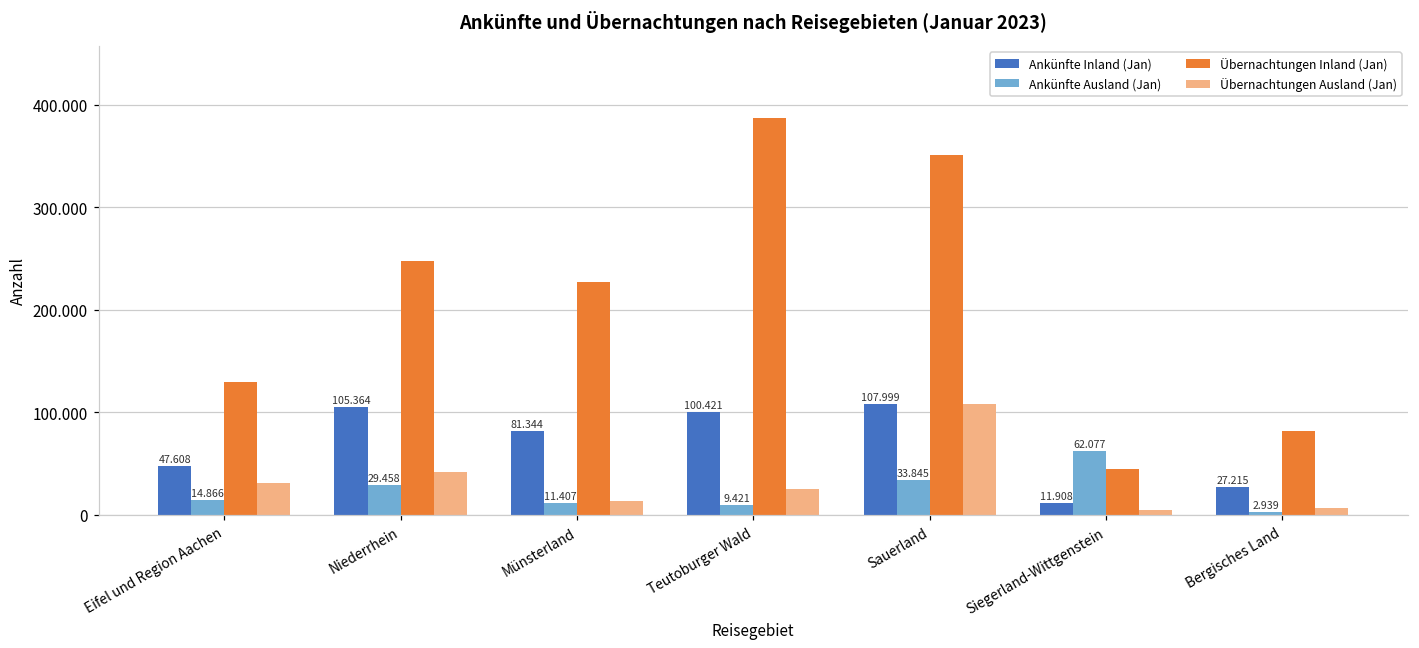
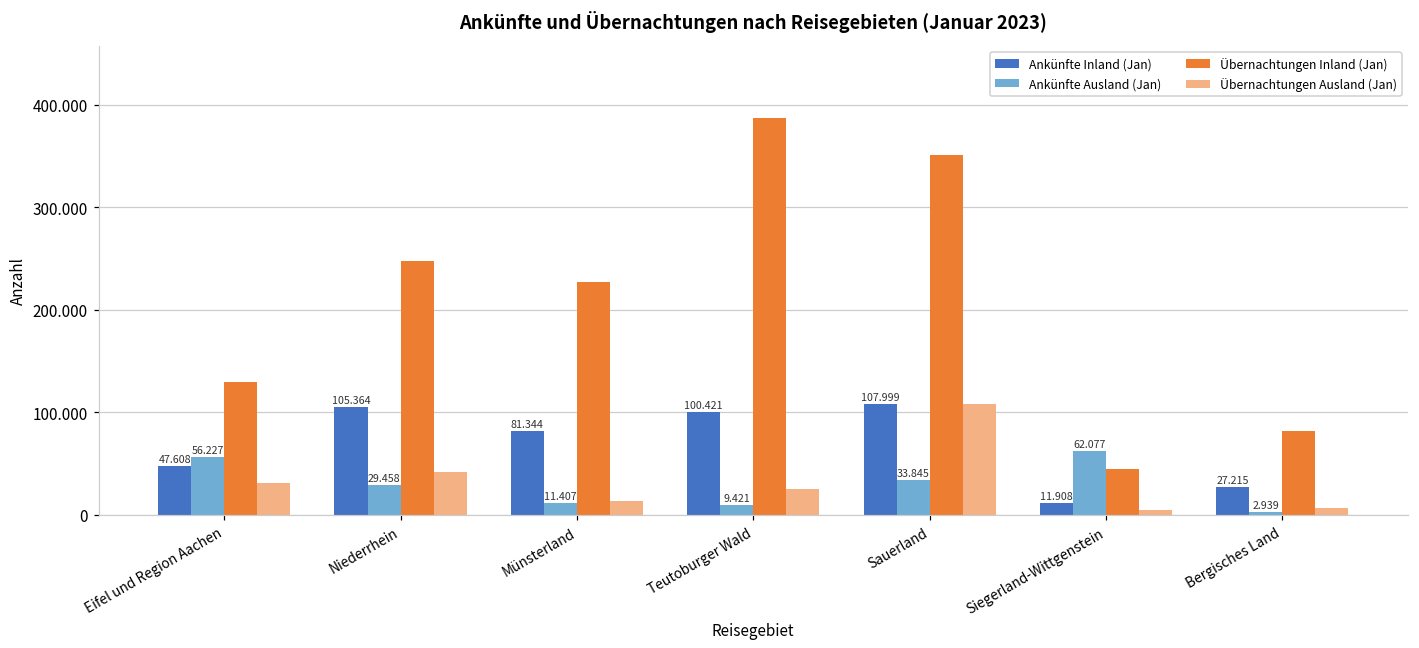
Ankünfte Ausland (Jan), Eifel und Region Aachen: 14.866 -> 56.227
